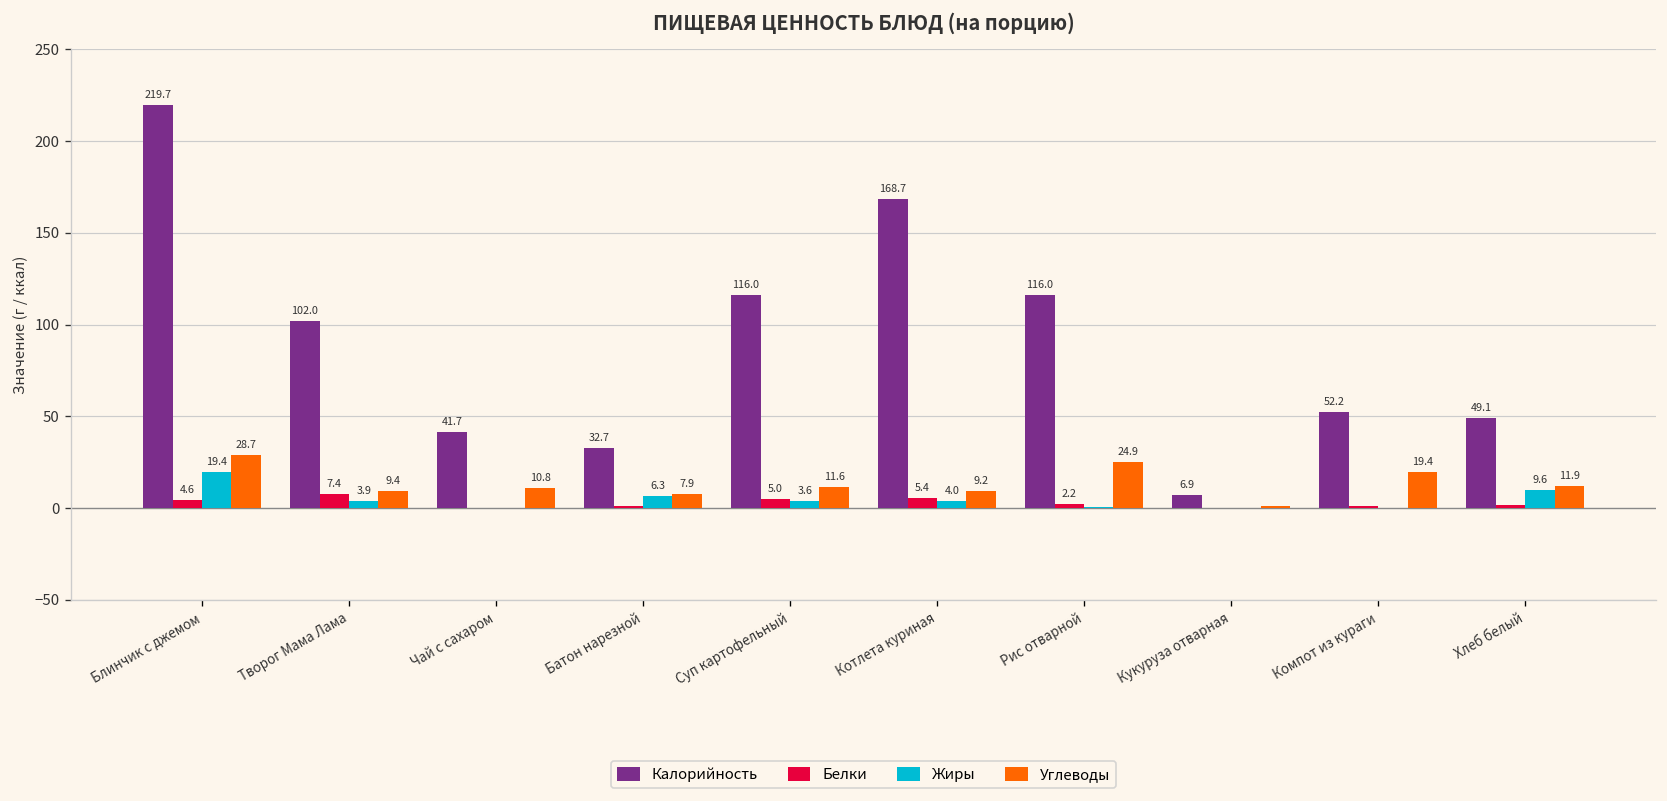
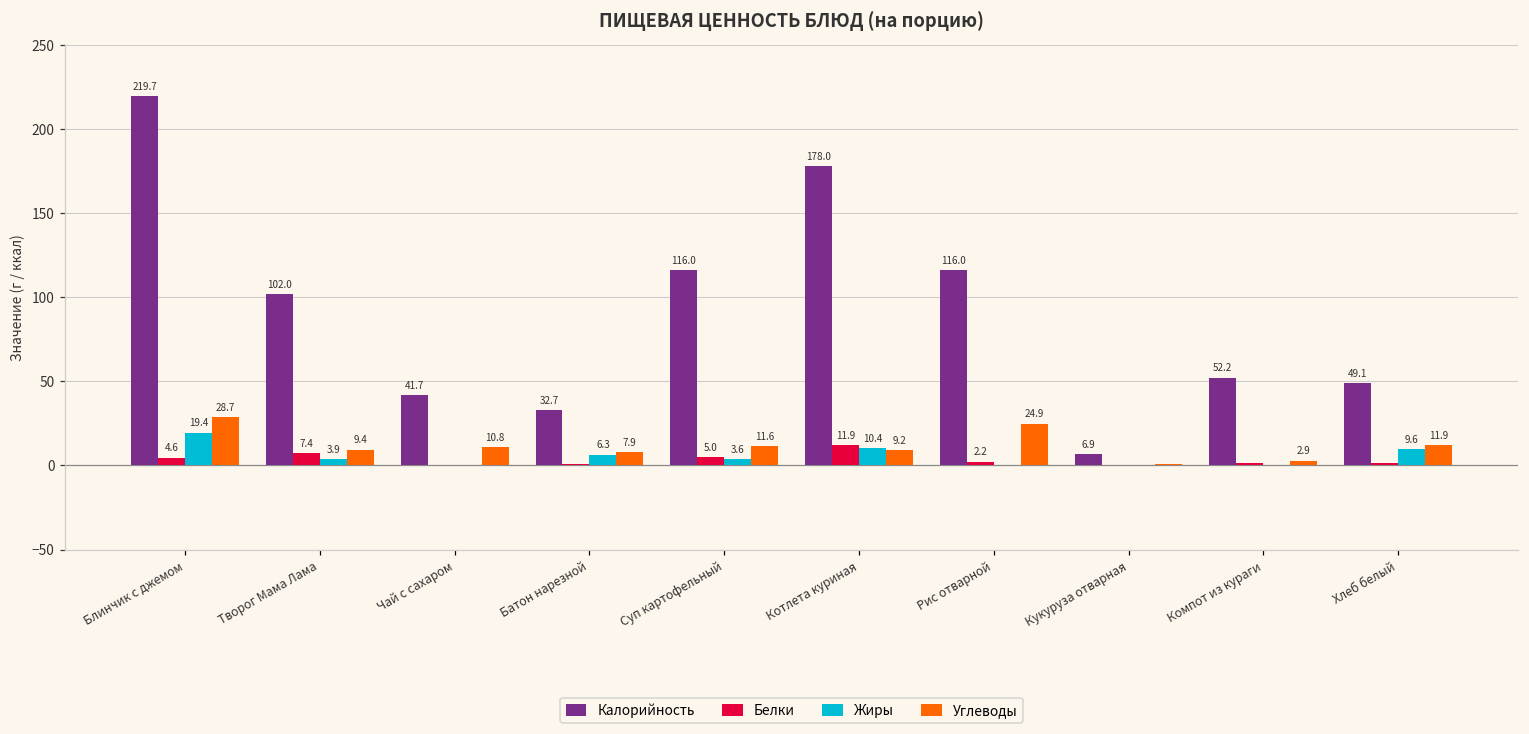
Калорийность, Котлета куриная: 168.7 -> 178.0
Белки, Котлета куриная: 5.4 -> 11.9
Жиры, Котлета куриная: 4.0 -> 10.4
Углеводы, Компот из кураги: 19.4 -> 2.9
